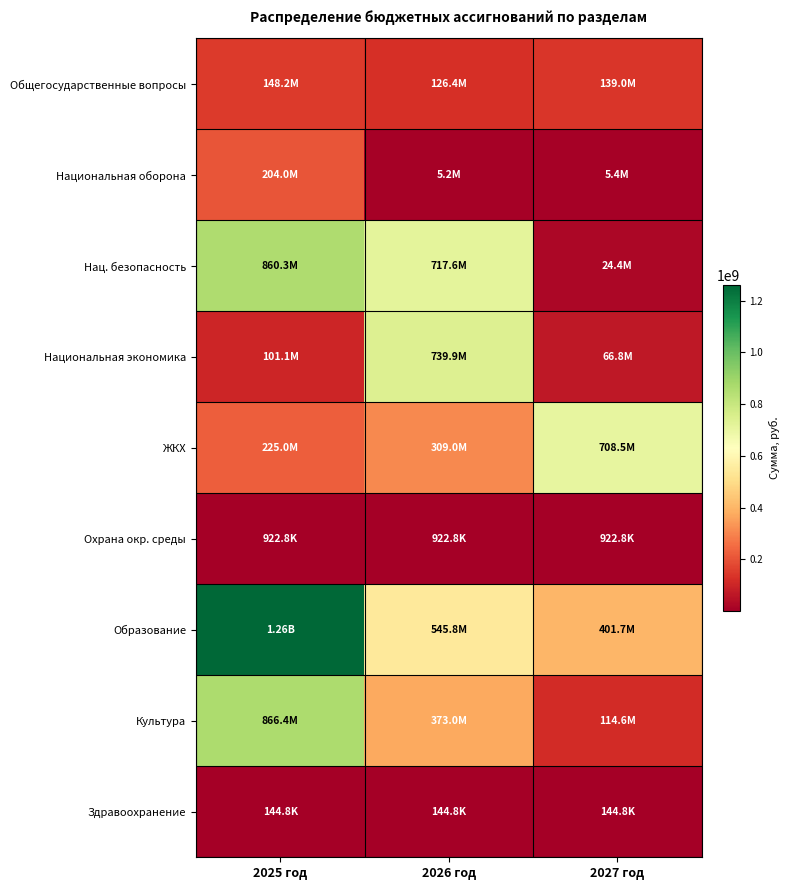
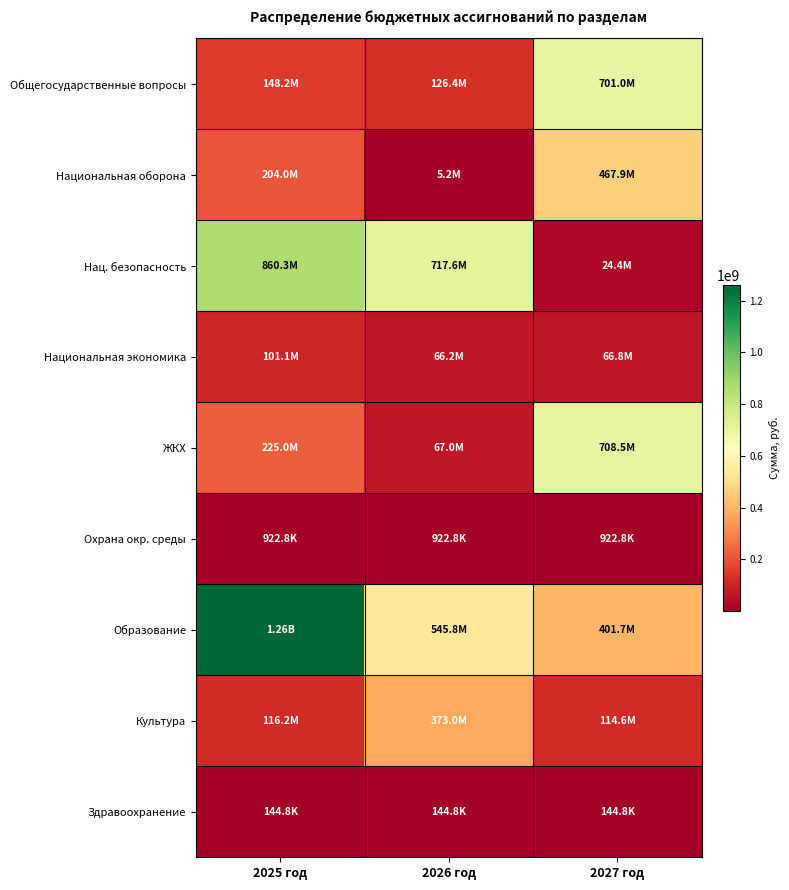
Общегосударственные вопросы, 2027 год: 139.0M -> 701.0M
Национальная оборона, 2027 год: 5.4M -> 467.9M
Национальная экономика, 2026 год: 739.9M -> 66.2M
ЖКХ, 2026 год: 309.0M -> 67.0M
Культура, 2025 год: 866.4M -> 116.2M
